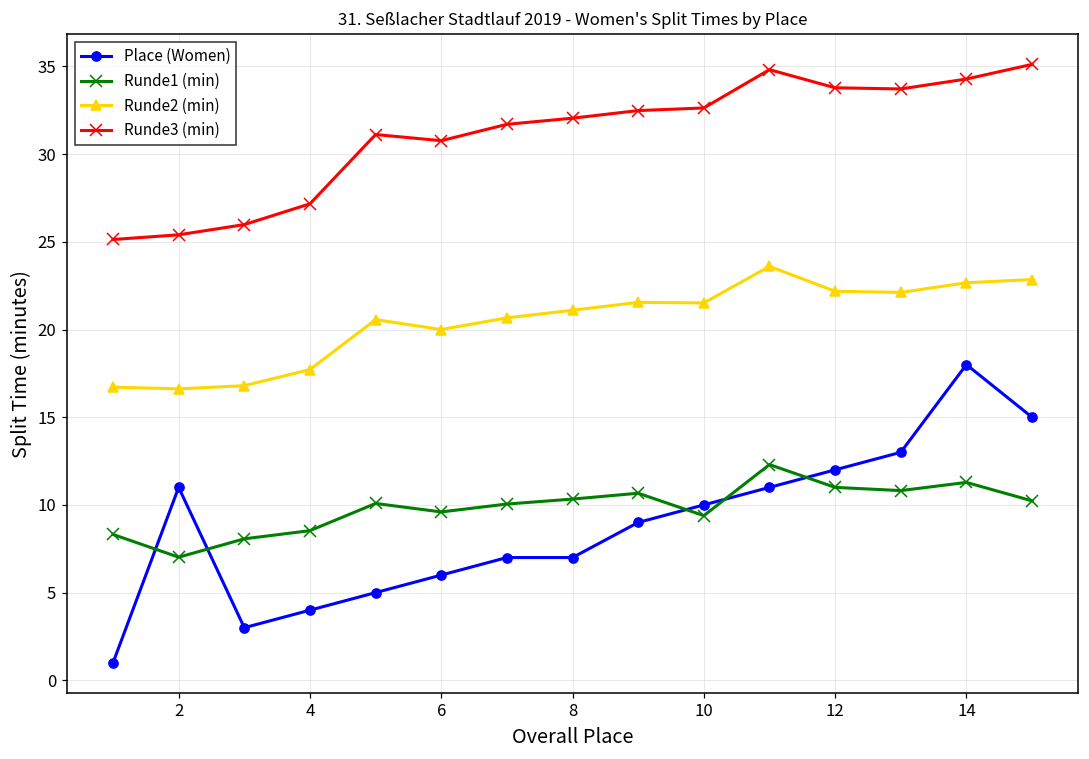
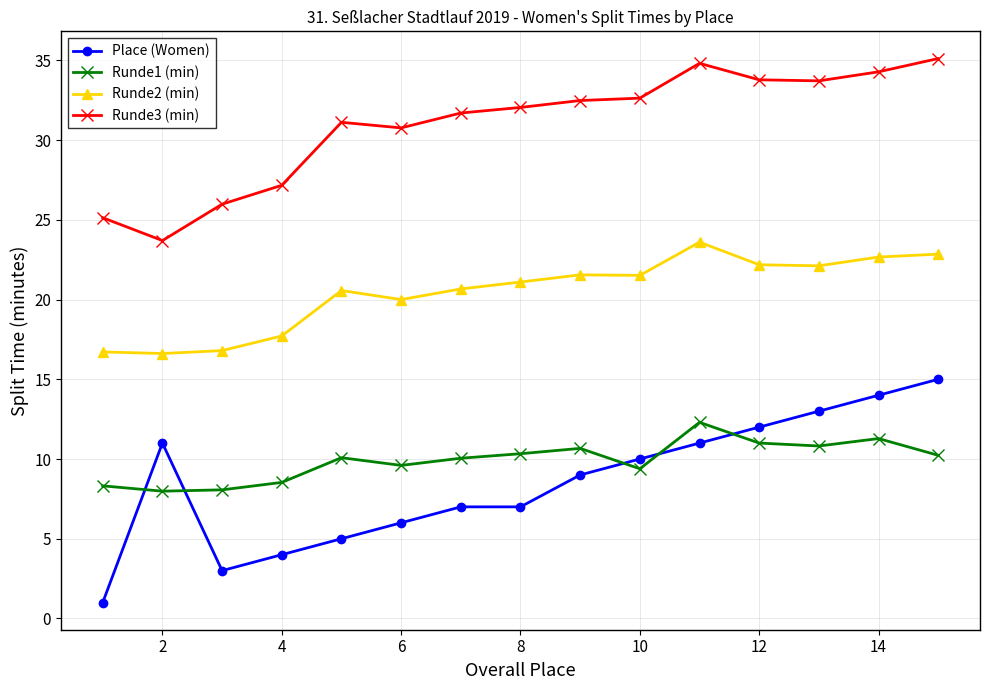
Runde1 (min), 2: 7.0 -> 8.0
Runde3 (min), 2: 25.4 -> 23.7
Place (Women), 14: 18 -> 14
